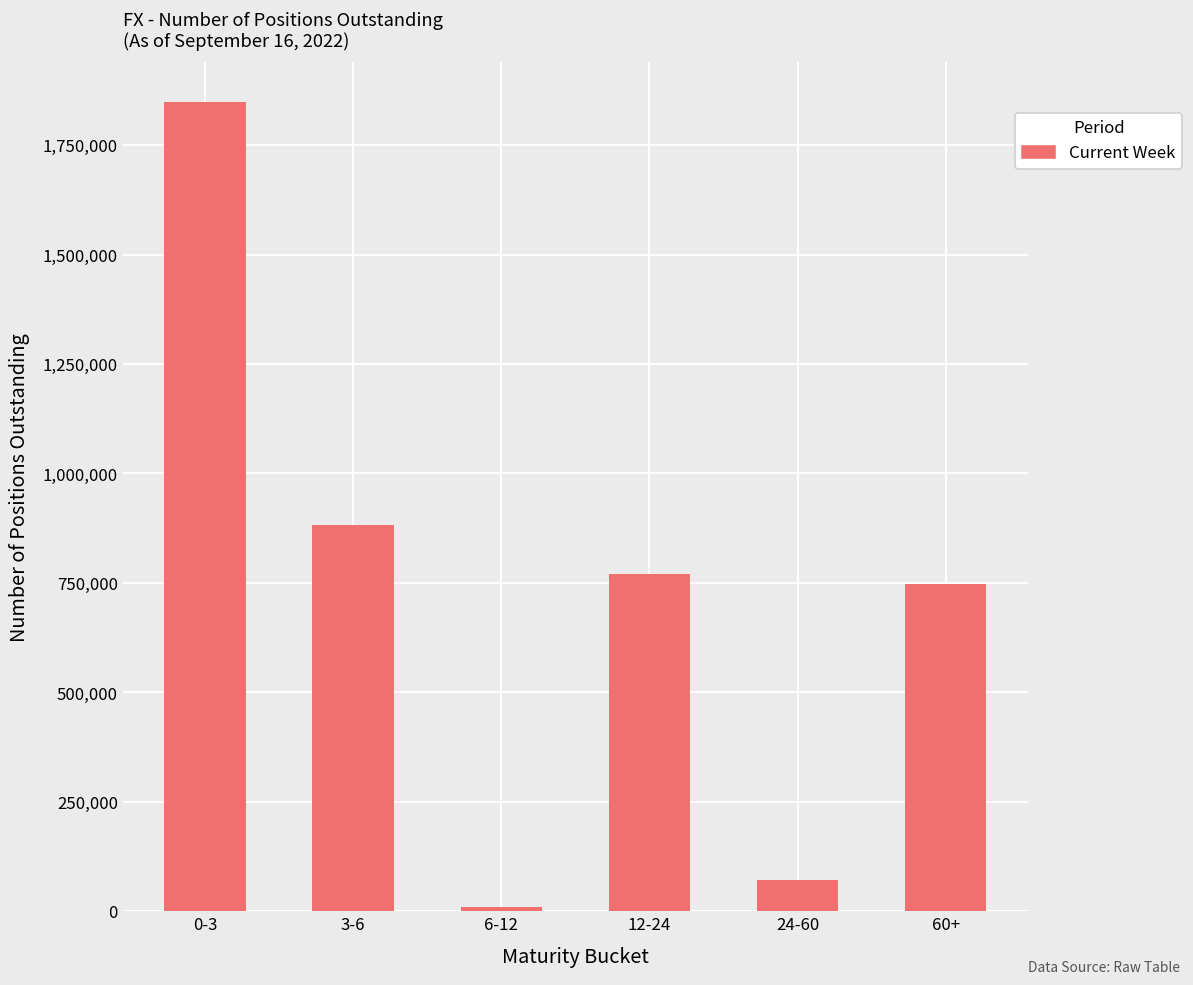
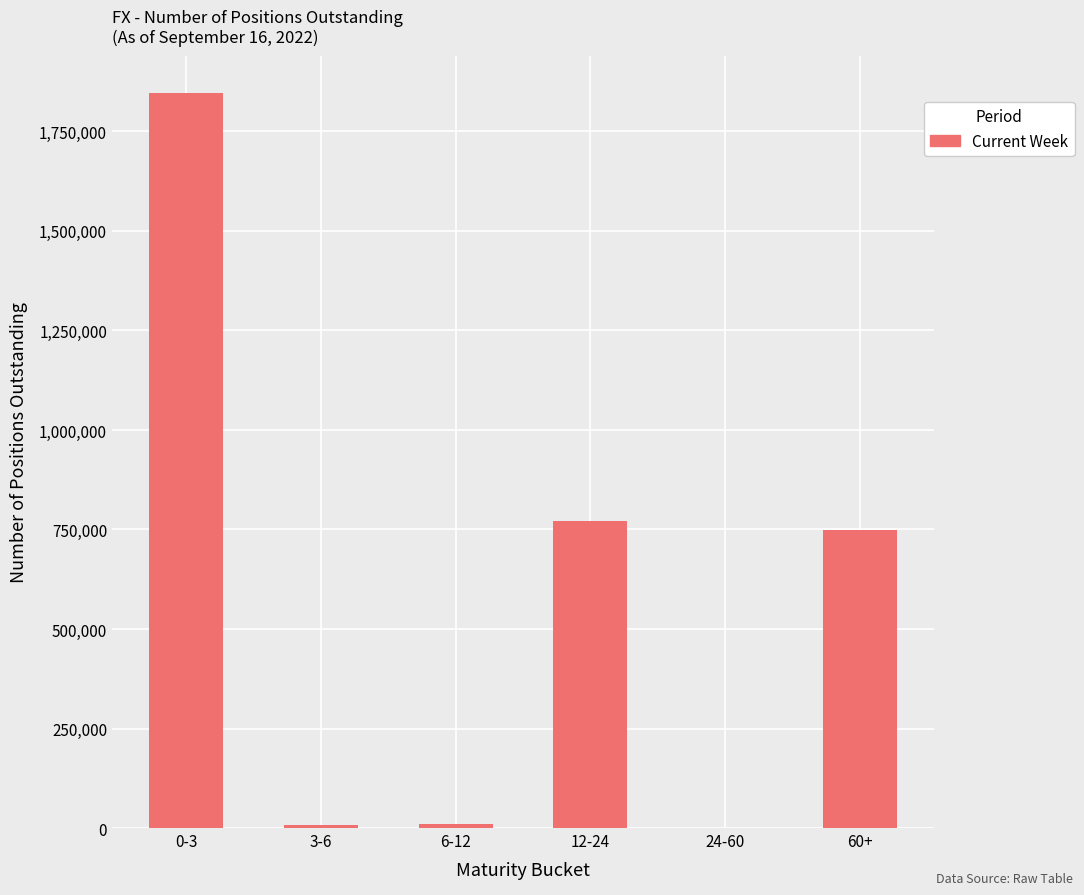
3-6: 880,000 -> 10,000
24-60: 70,000 -> 0
